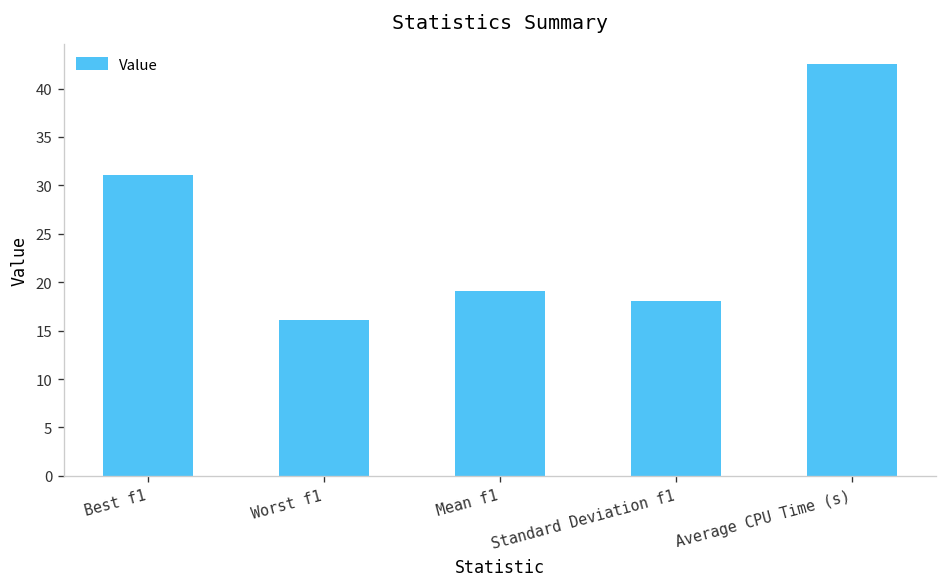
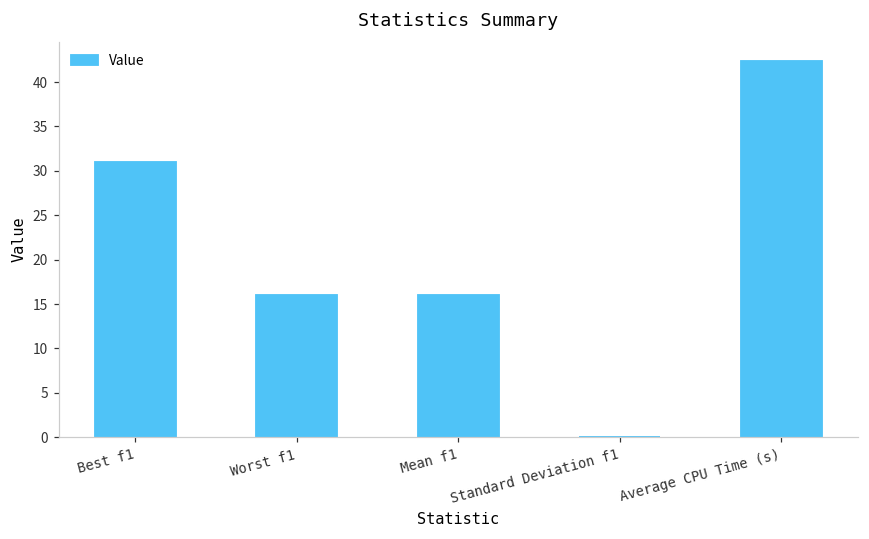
Mean f1: 19 -> 16
Standard Deviation f1: 18 -> 0
